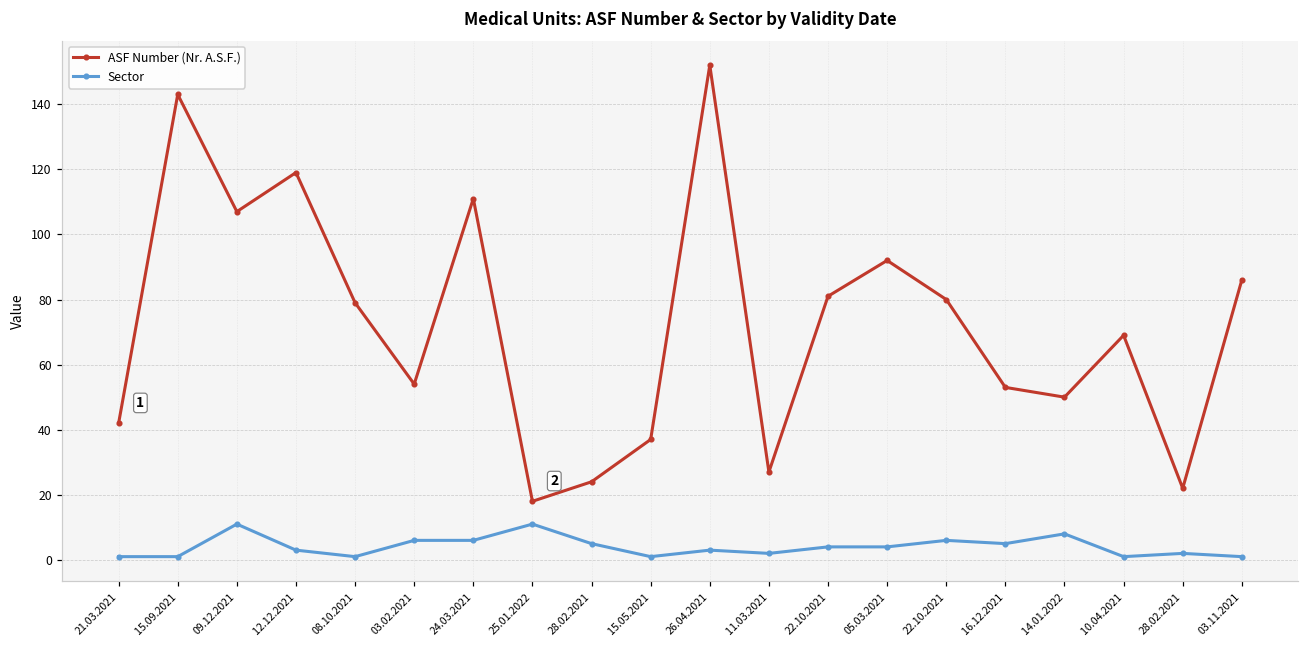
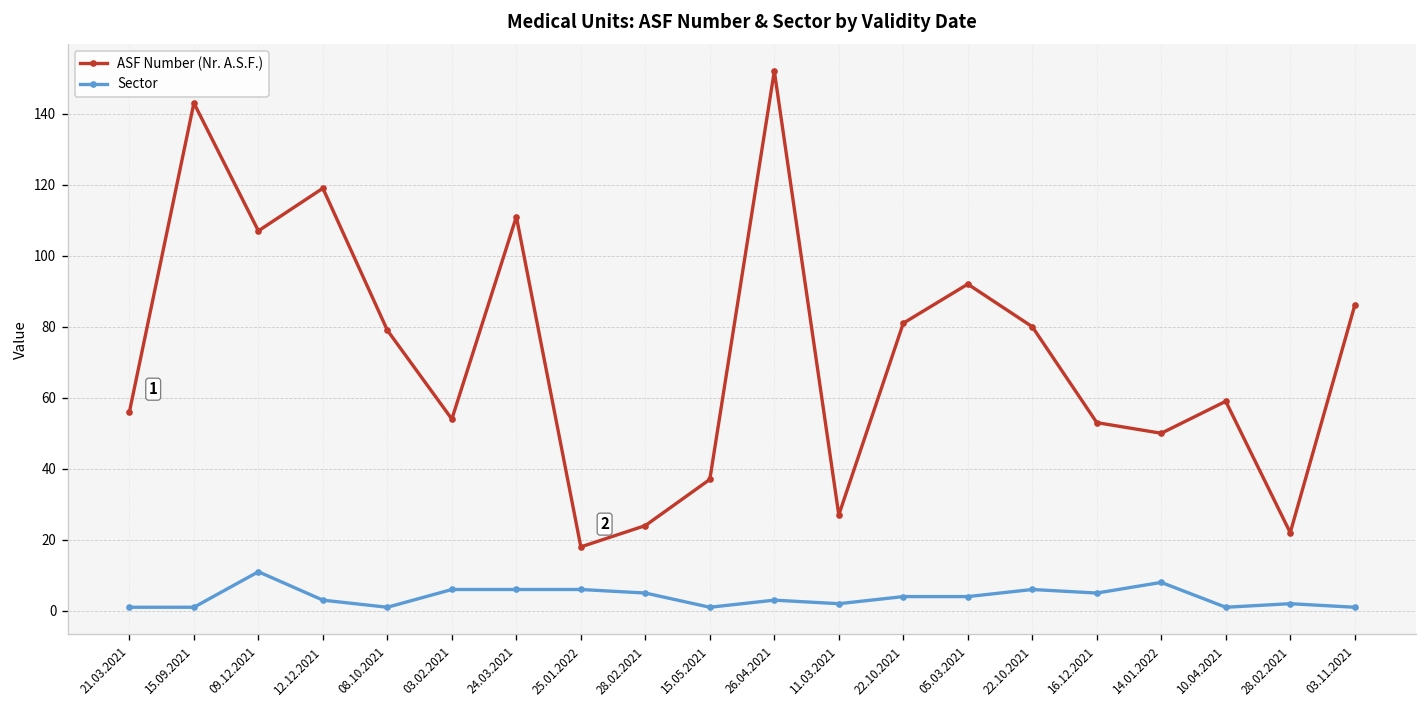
ASF Number (Nr. A.S.F.), 21.03.2021: 42 -> 56
Sector, 25.01.2022: 11 -> 6
ASF Number (Nr. A.S.F.), 10.04.2021: 69 -> 59
